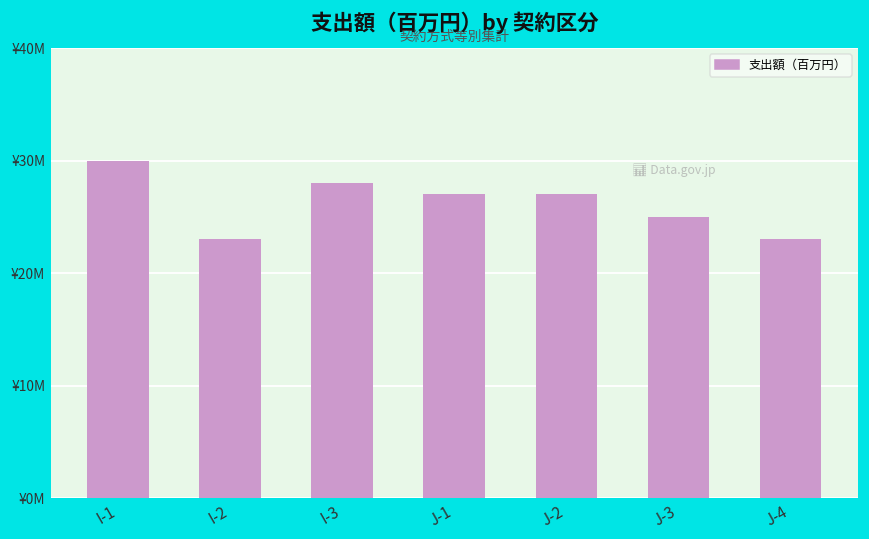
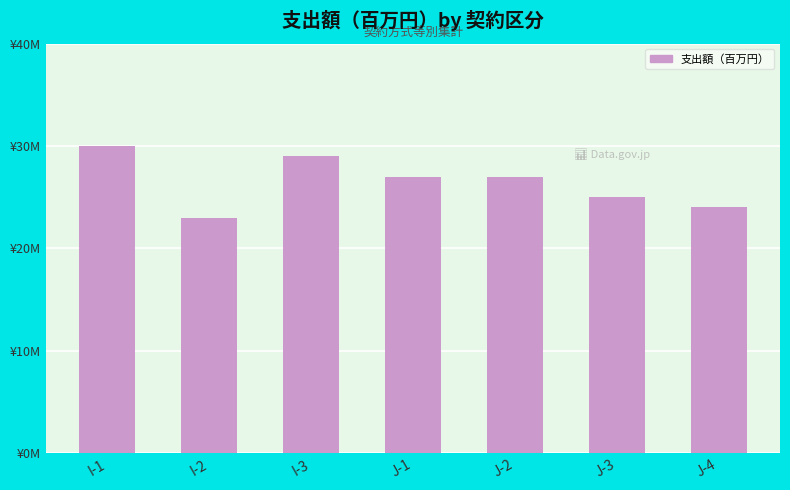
I-3: ¥28000000 -> ¥29000000
J-4: ¥23000000 -> ¥24000000
